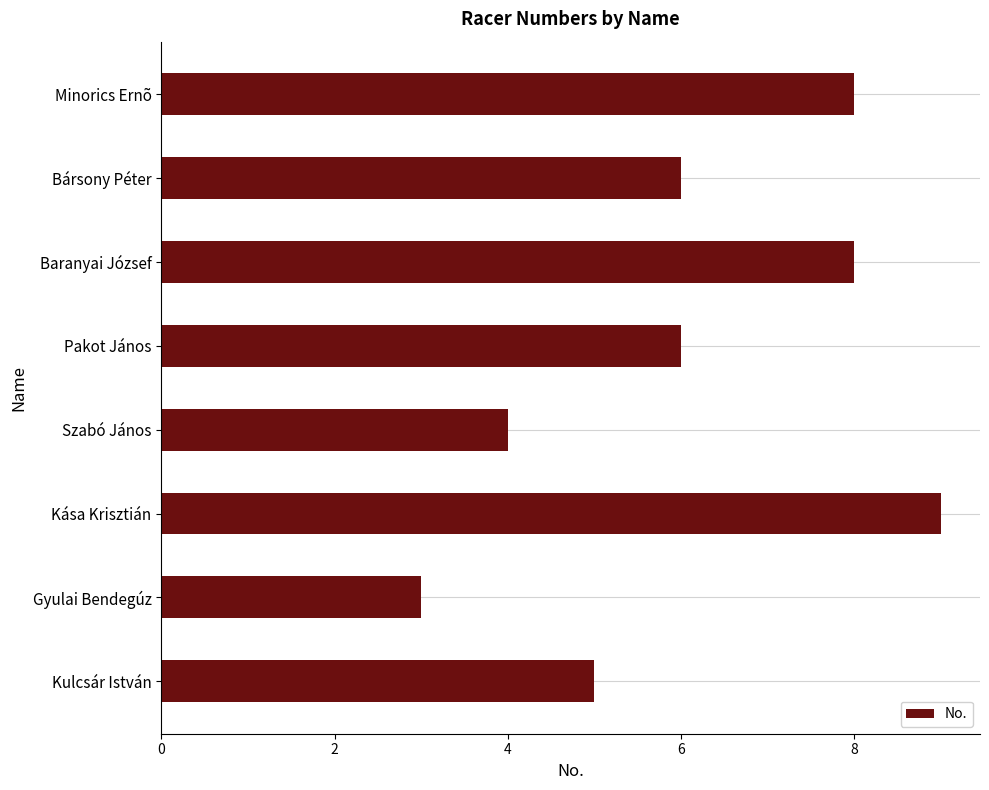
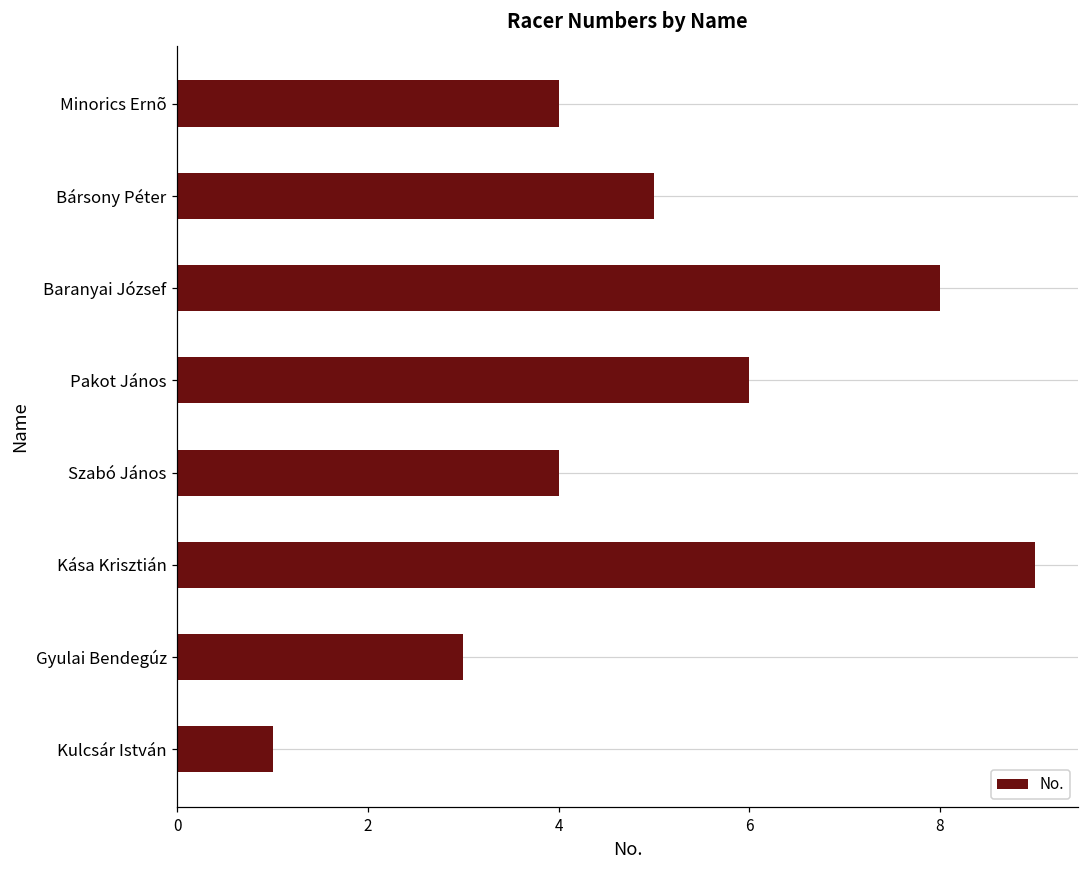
Minorics Ernõ: 8 -> 4
Bársony Péter: 6 -> 5
Kulcsár István: 5 -> 1
